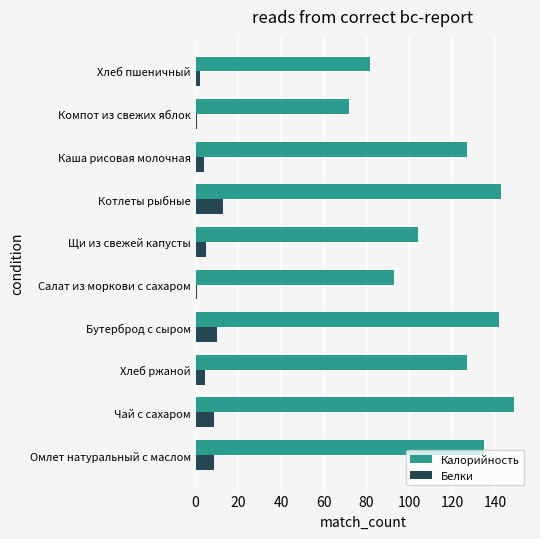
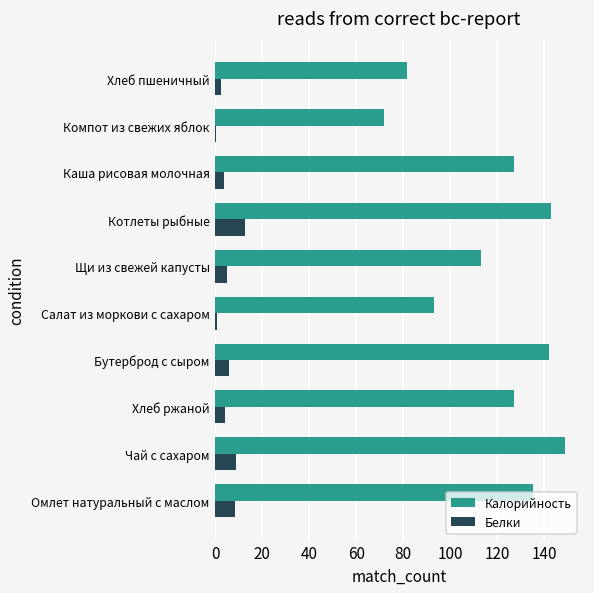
Калорийность, Щи из свежей капусты: 104 -> 113
Белки, Бутерброд с сыром: 10 -> 6
